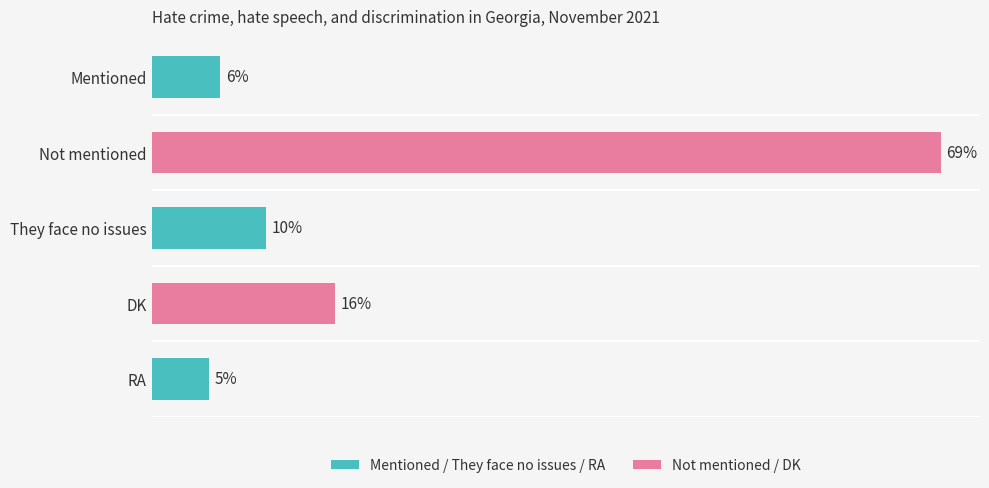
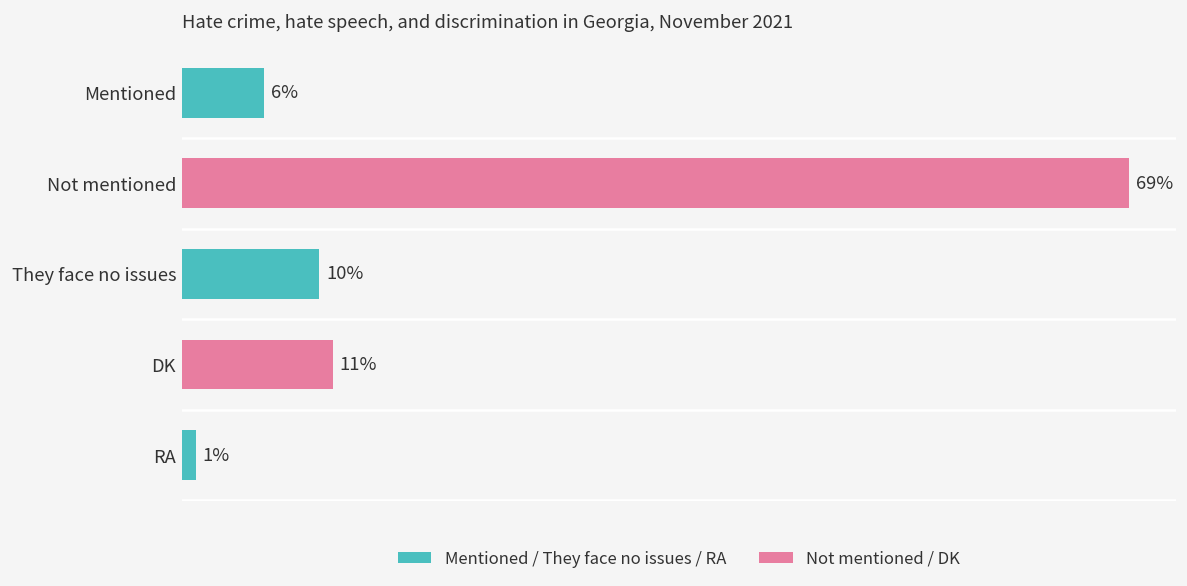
DK: 16% -> 11%
RA: 5% -> 1%
